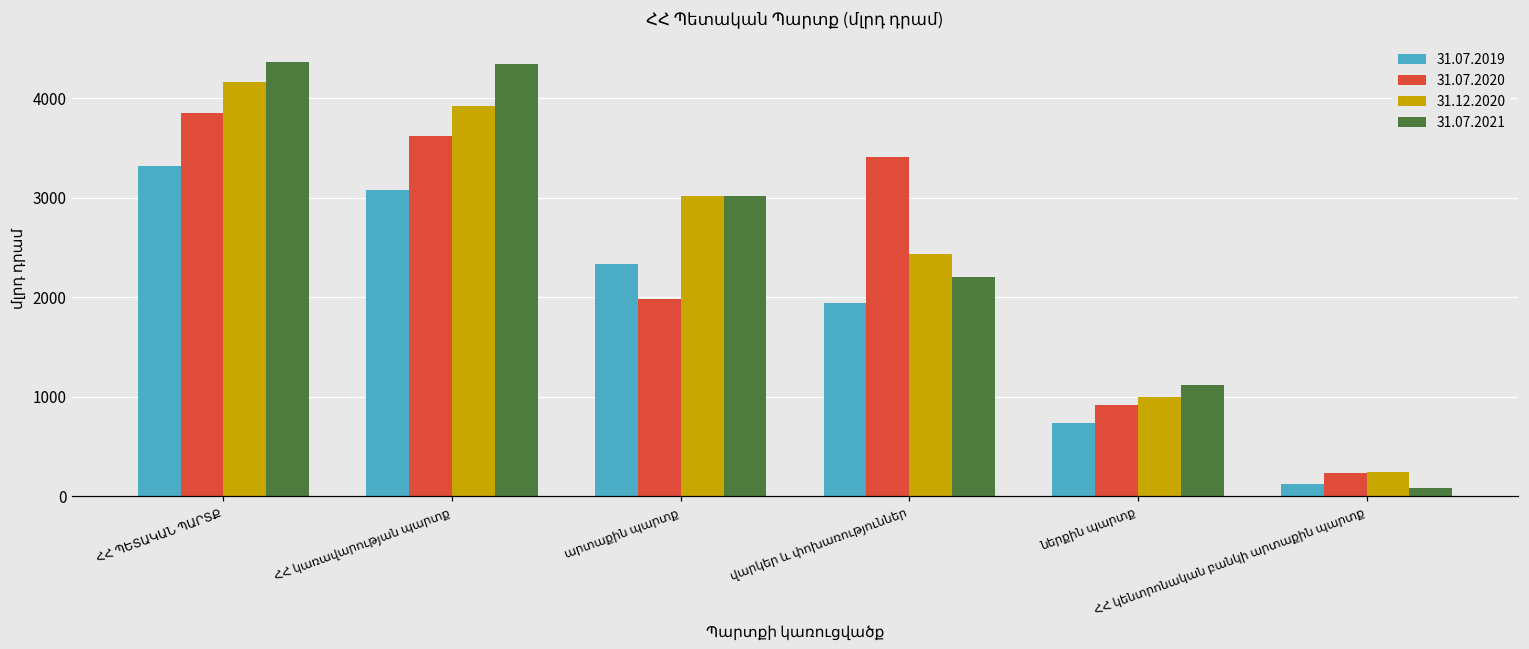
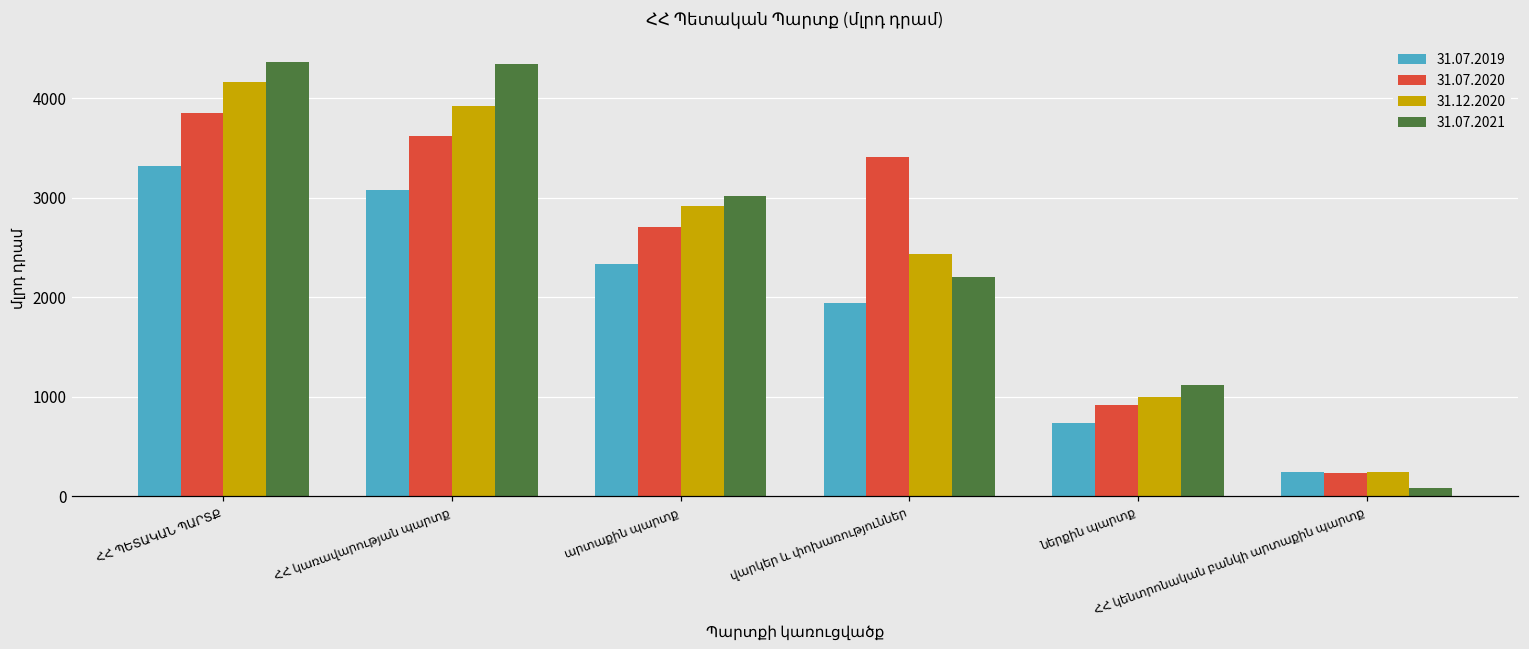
31.07.2020, արտաքին պարտք: 2000 -> 2700
31.12.2020, արտաքին պարտք: 3000 -> 2900
31.07.2019, ՀՀ կենտրոնական բանկի արտաքին պարտք: 100 -> 200
